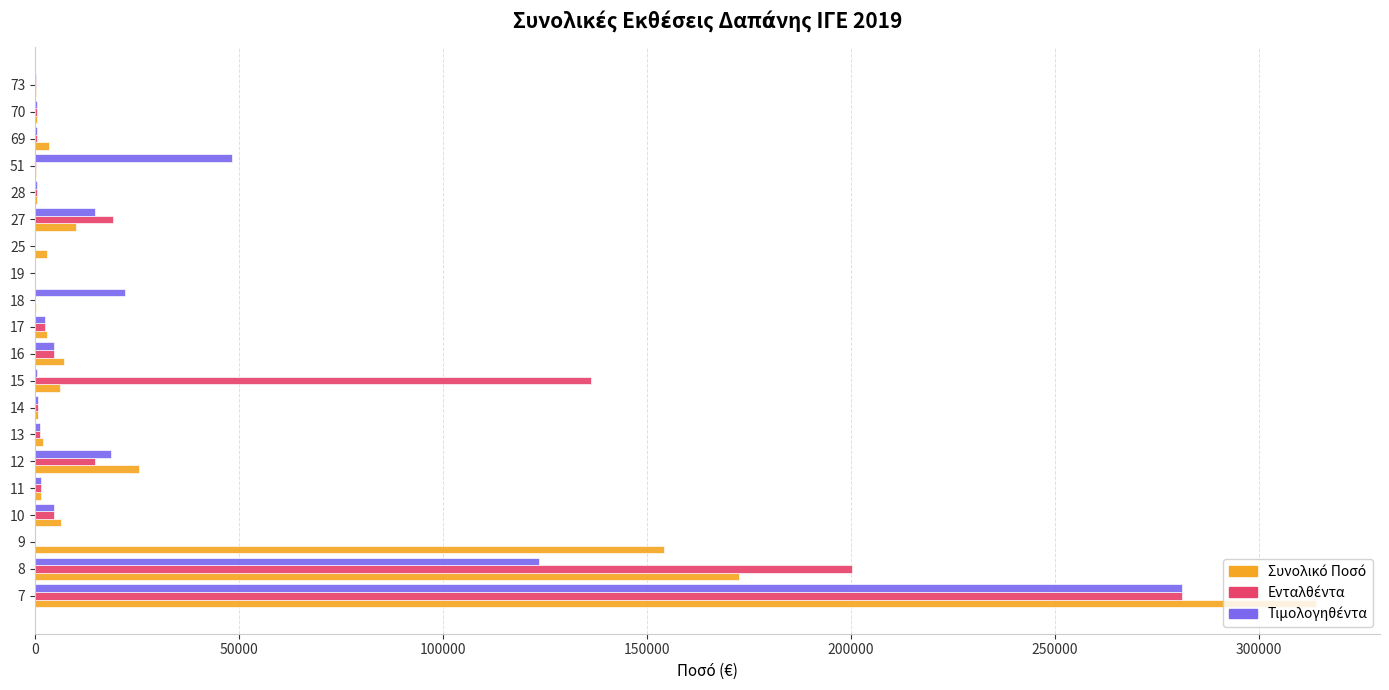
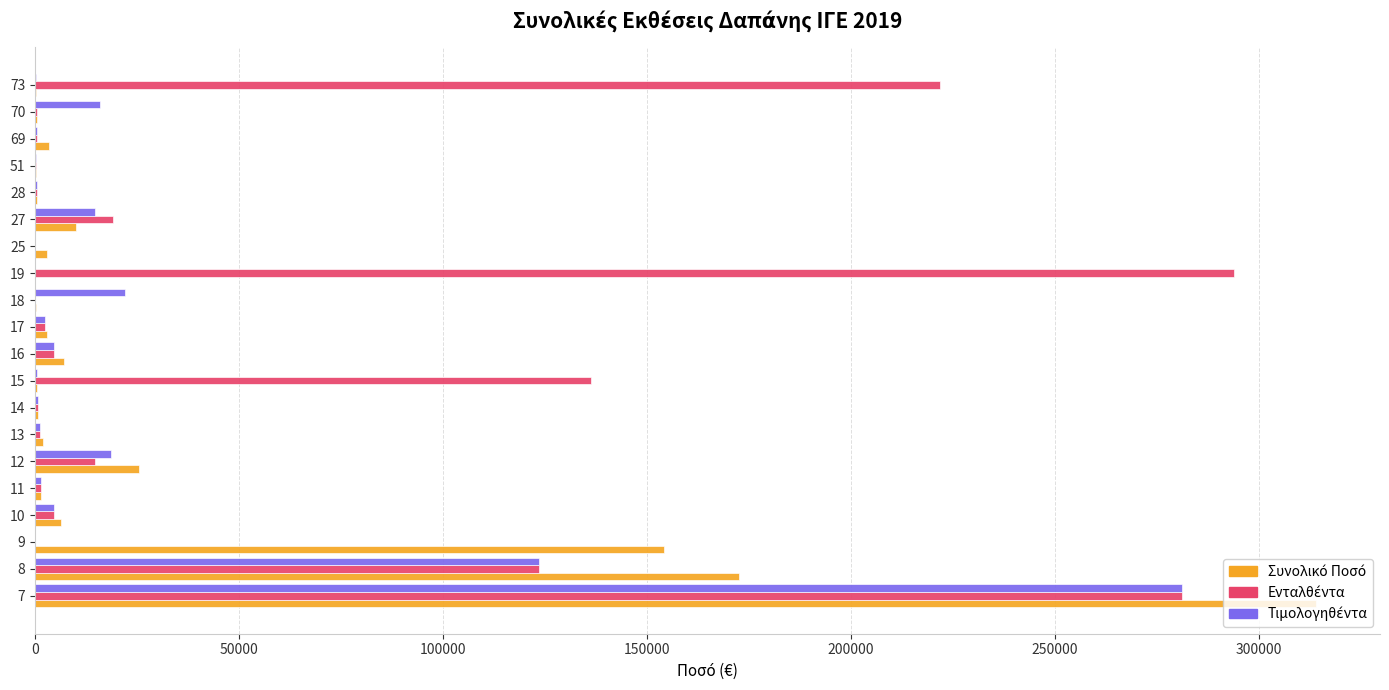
Ενταλθέντα, 73: 0 -> 222000
Τιμολογηθέντα, 70: 0 -> 16000
Τιμολογηθέντα, 51: 48000 -> 0
Ενταλθέντα, 19: 0 -> 294000
Συνολικό Ποσό, 15: 6000 -> 0
Ενταλθέντα, 8: 200000 -> 123000
